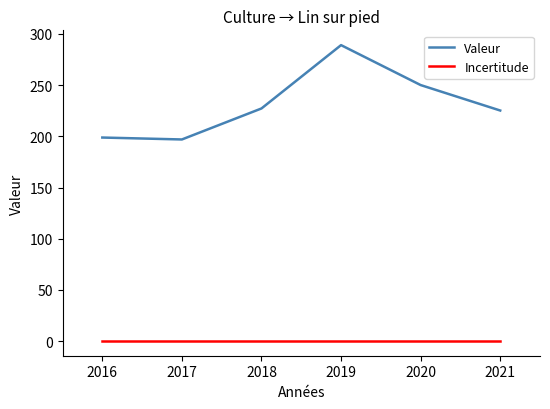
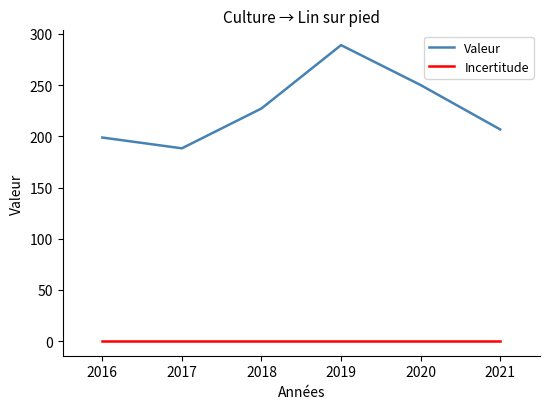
Valeur, 2017: 197 -> 188
Valeur, 2021: 225 -> 207
